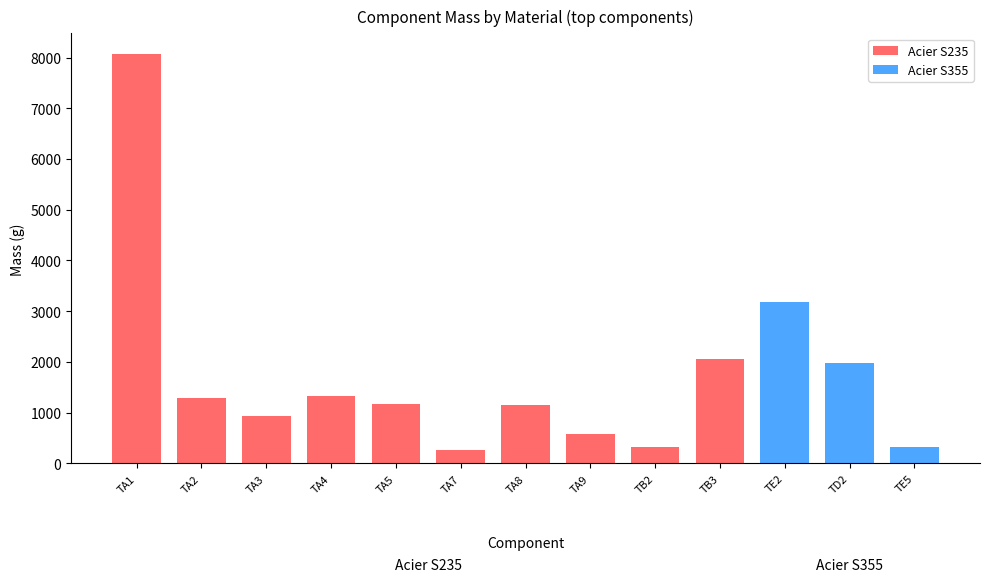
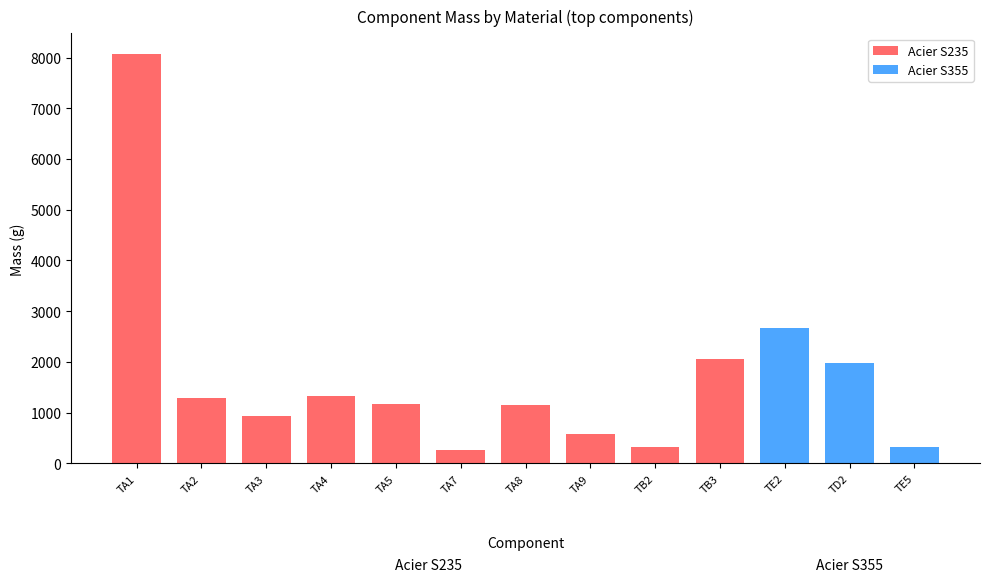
Acier S355, TE2: 3200 -> 2700
